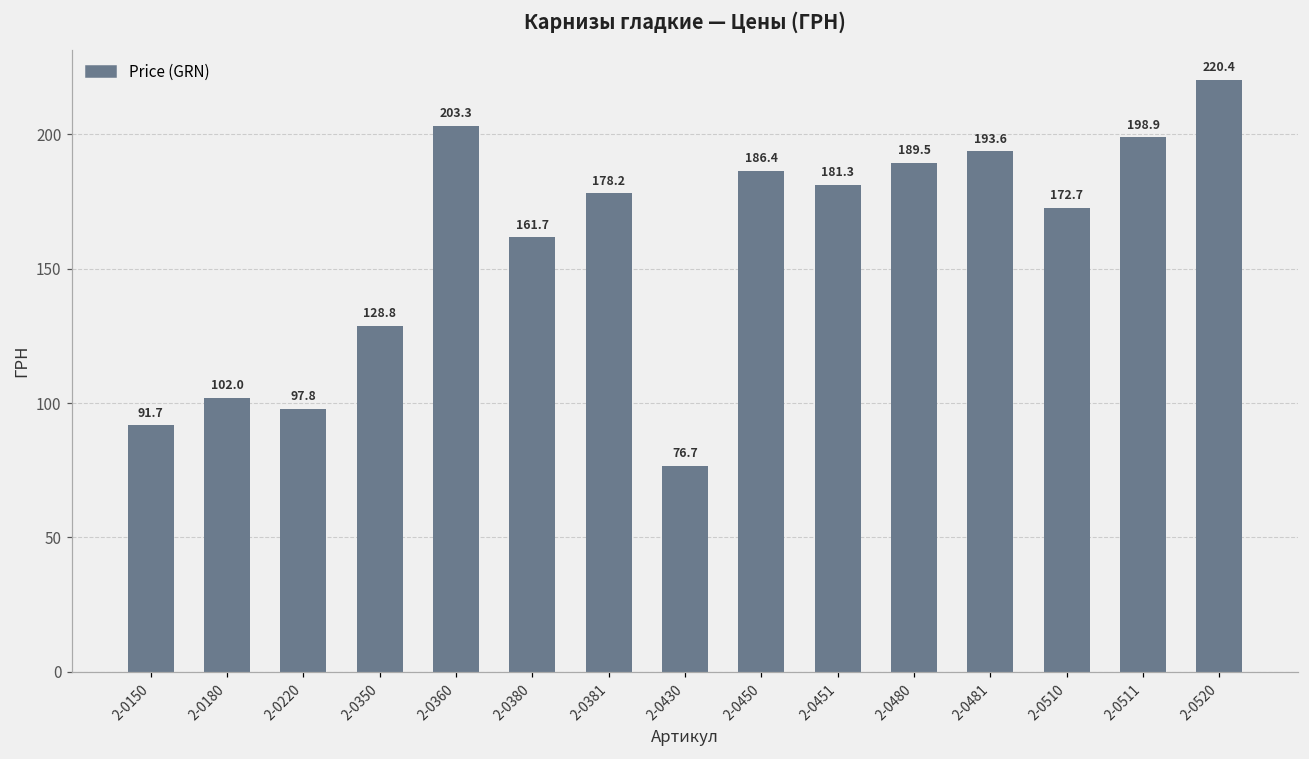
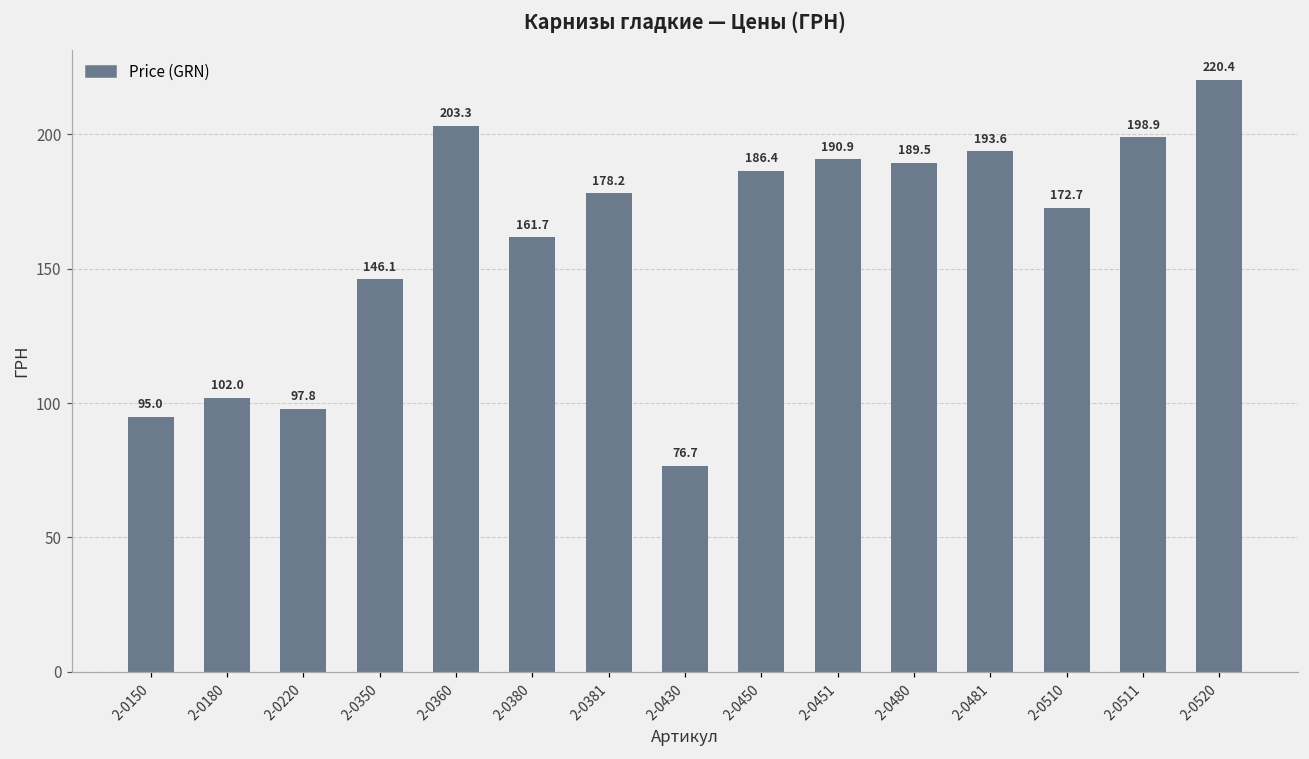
2-0150: 91.7 -> 95.0
2-0350: 128.8 -> 146.1
2-0451: 181.3 -> 190.9
